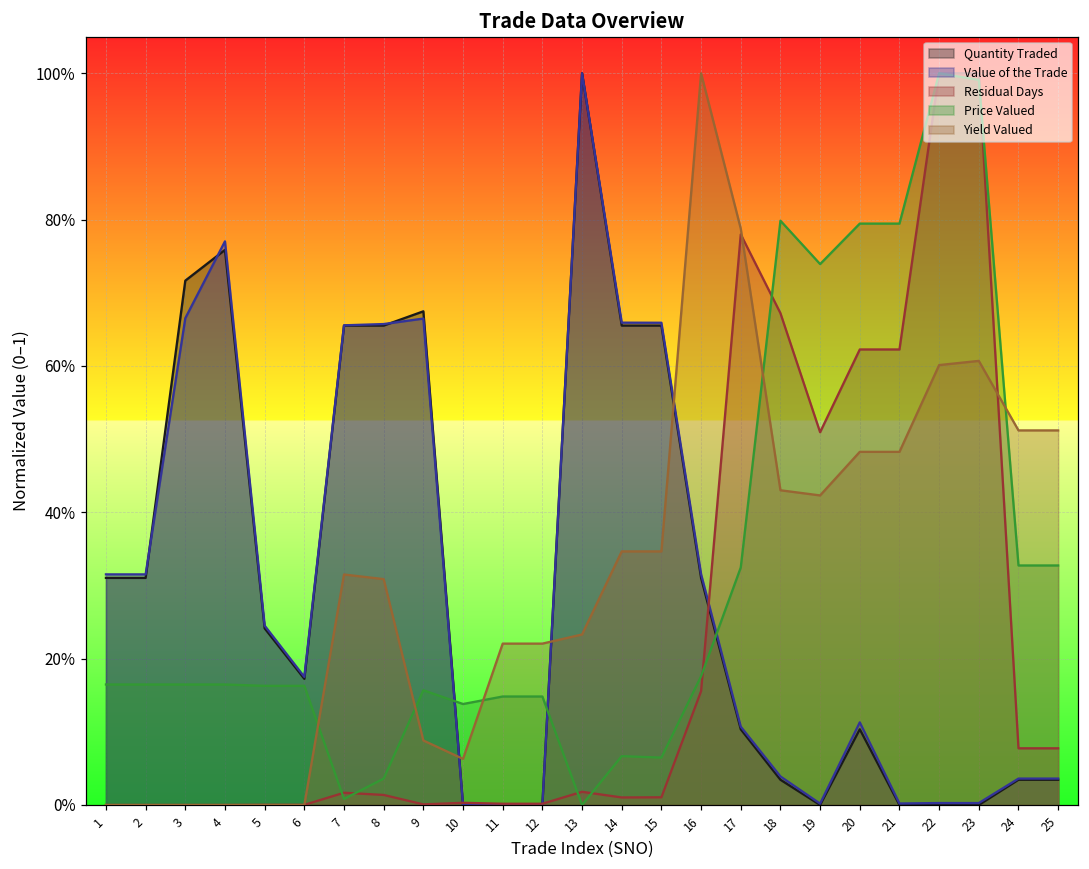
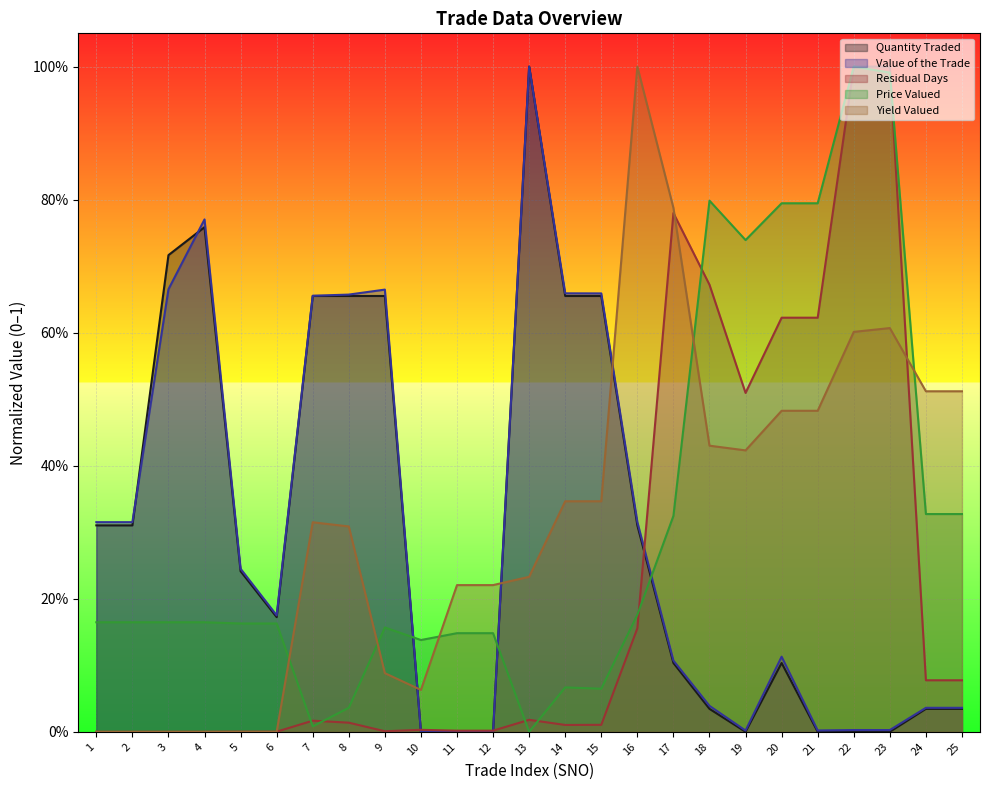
Quantity Traded, 9: 67% -> 66%
